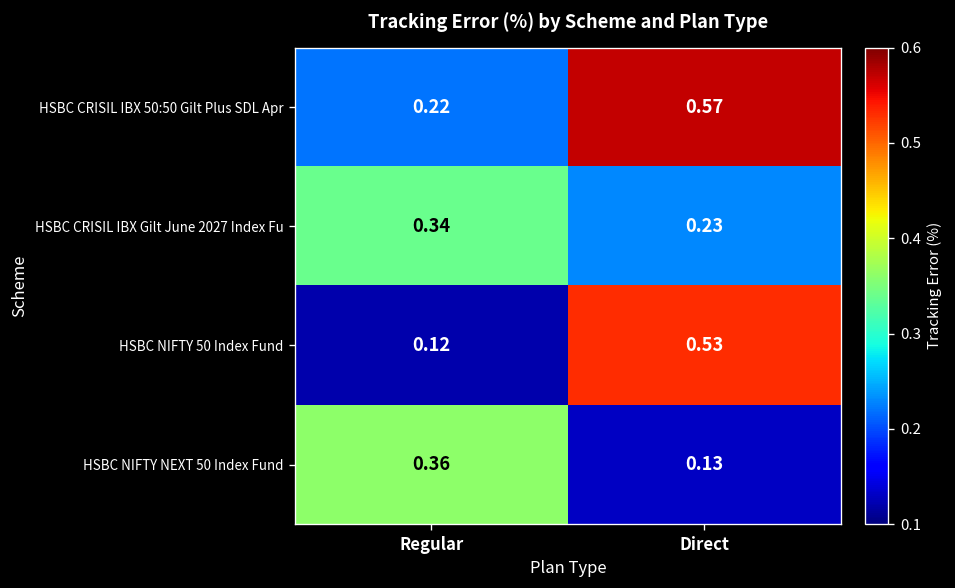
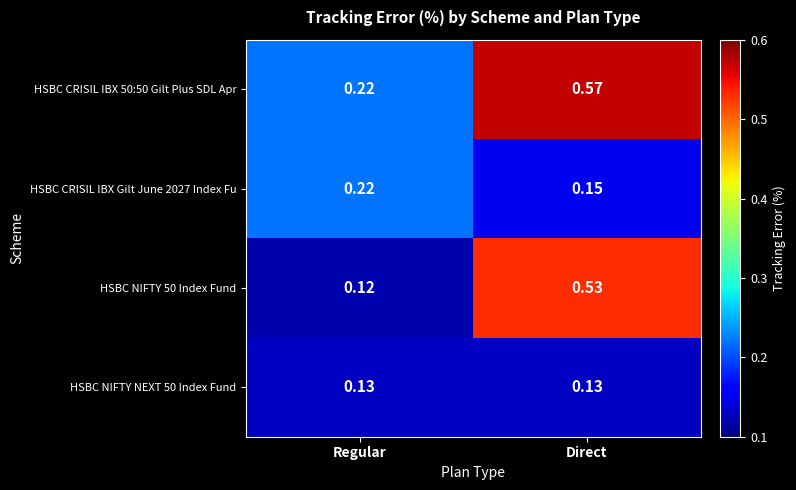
HSBC CRISIL IBX Gilt June 2027 Index Fu, Regular: 0.34 -> 0.22
HSBC CRISIL IBX Gilt June 2027 Index Fu, Direct: 0.23 -> 0.15
HSBC NIFTY NEXT 50 Index Fund, Regular: 0.36 -> 0.13
